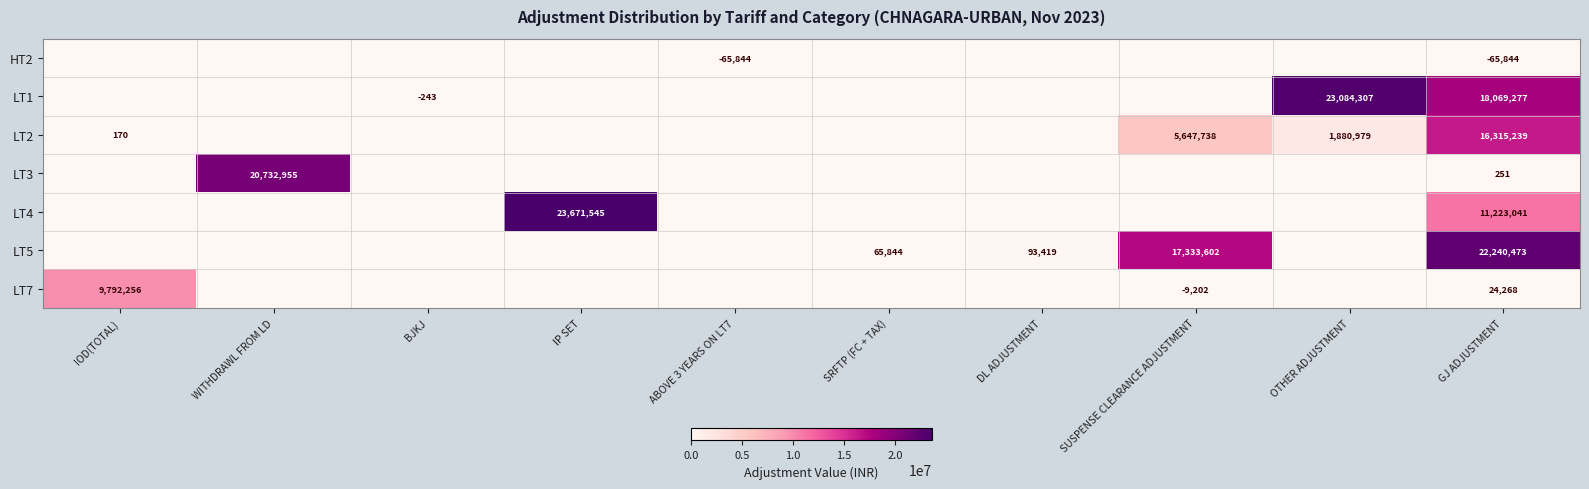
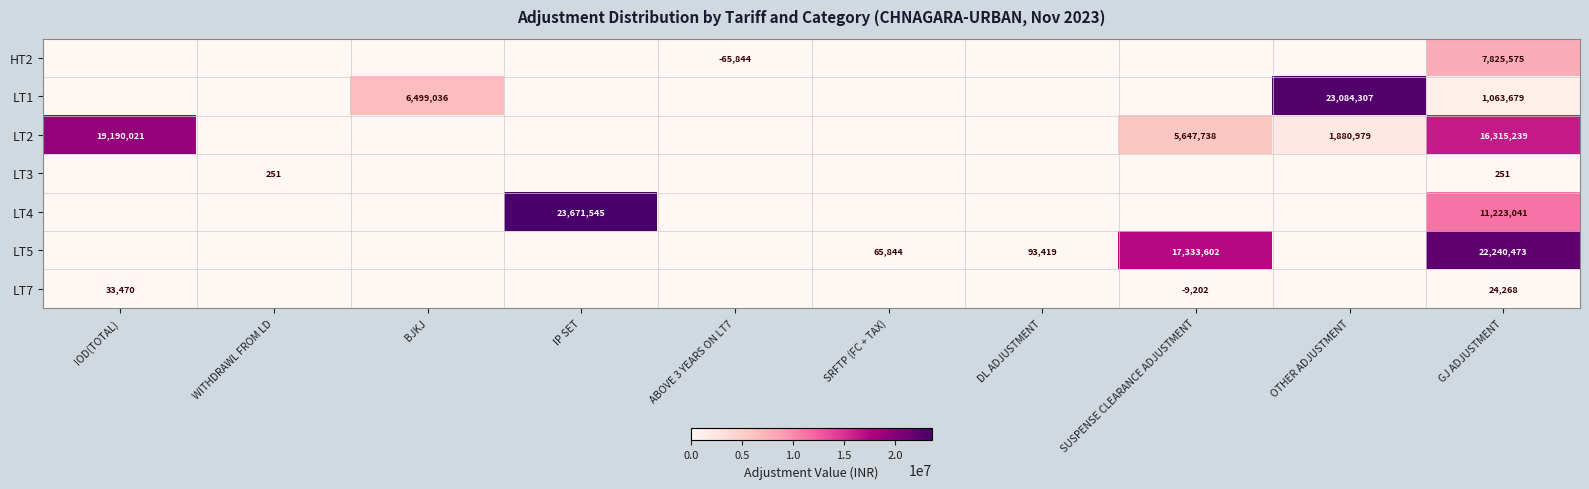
HT2, GJ ADJUSTMENT: -65,844 -> 7,825,575
LT1, BJKJ: -243 -> 6,499,036
LT1, GJ ADJUSTMENT: 18,069,277 -> 1,063,679
LT2, IOD(TOTAL): 170 -> 19,190,021
LT3, WITHDRAWL FROM LD: 20,732,955 -> 251
LT7, IOD(TOTAL): 9,792,256 -> 33,470
